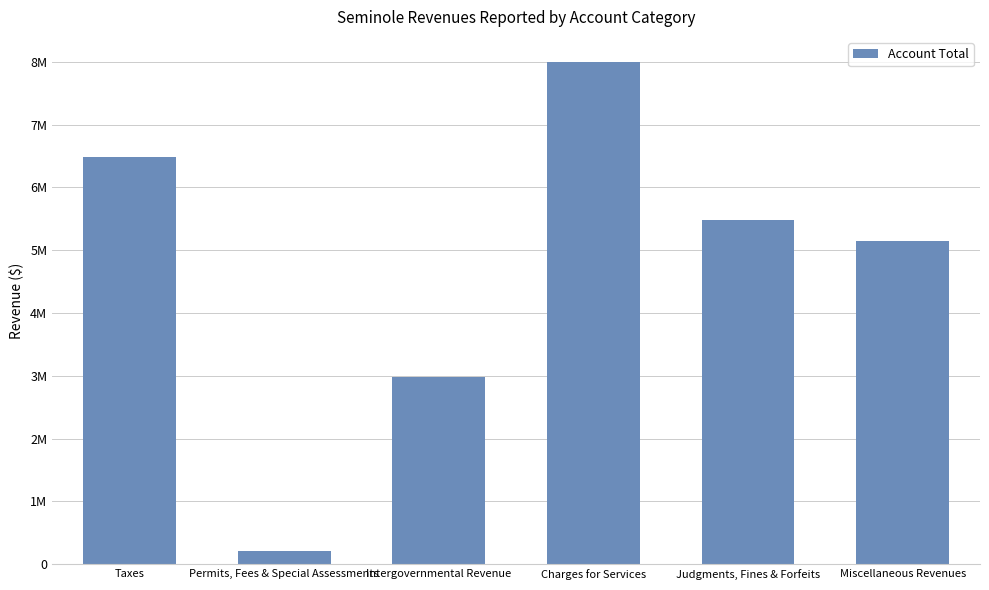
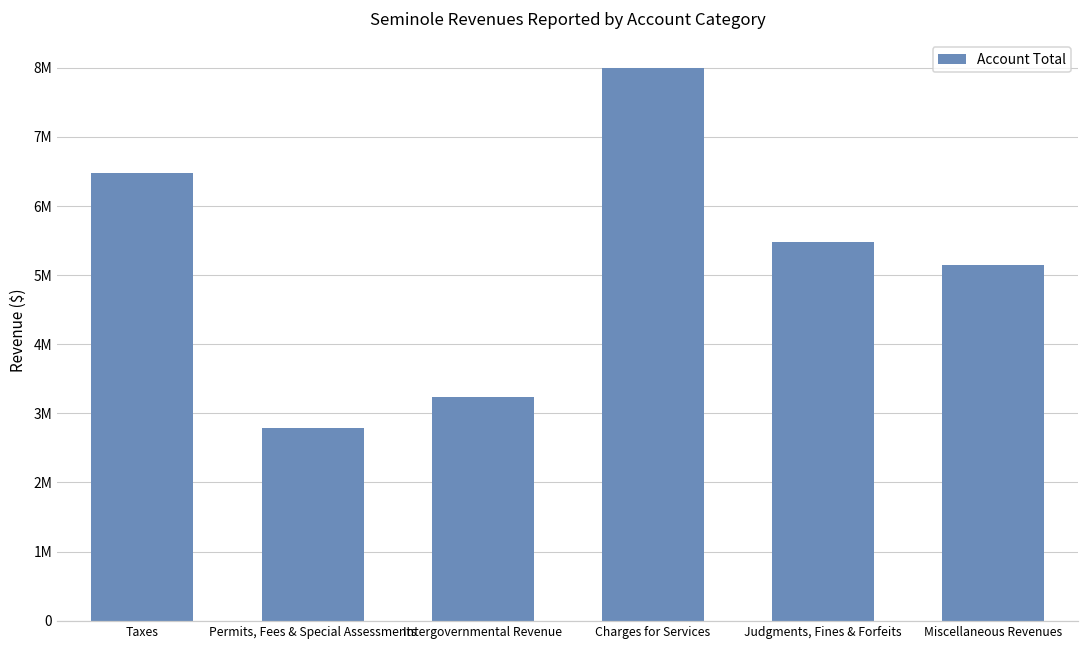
Permits, Fees & Special Assessments: 200000 -> 2800000
Intergovernmental Revenue: 3000000 -> 3200000
